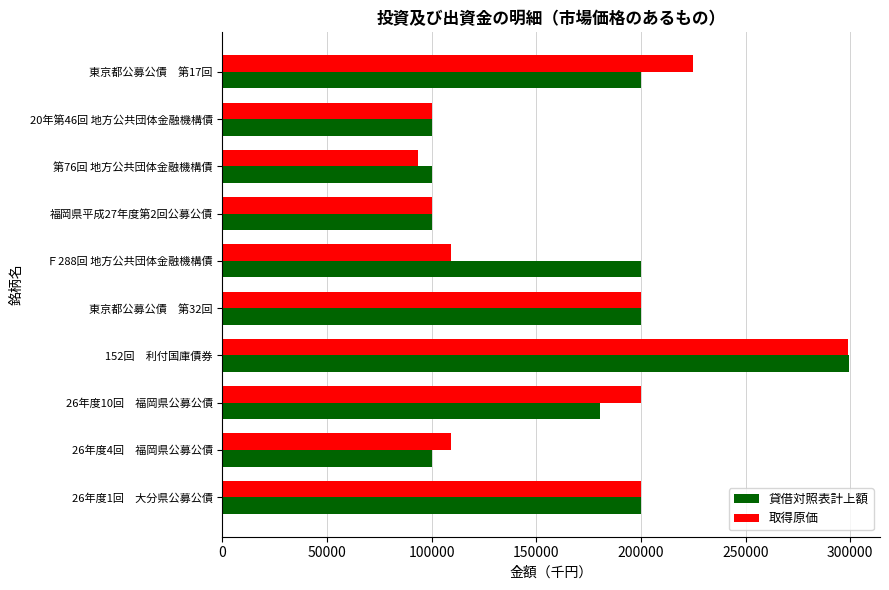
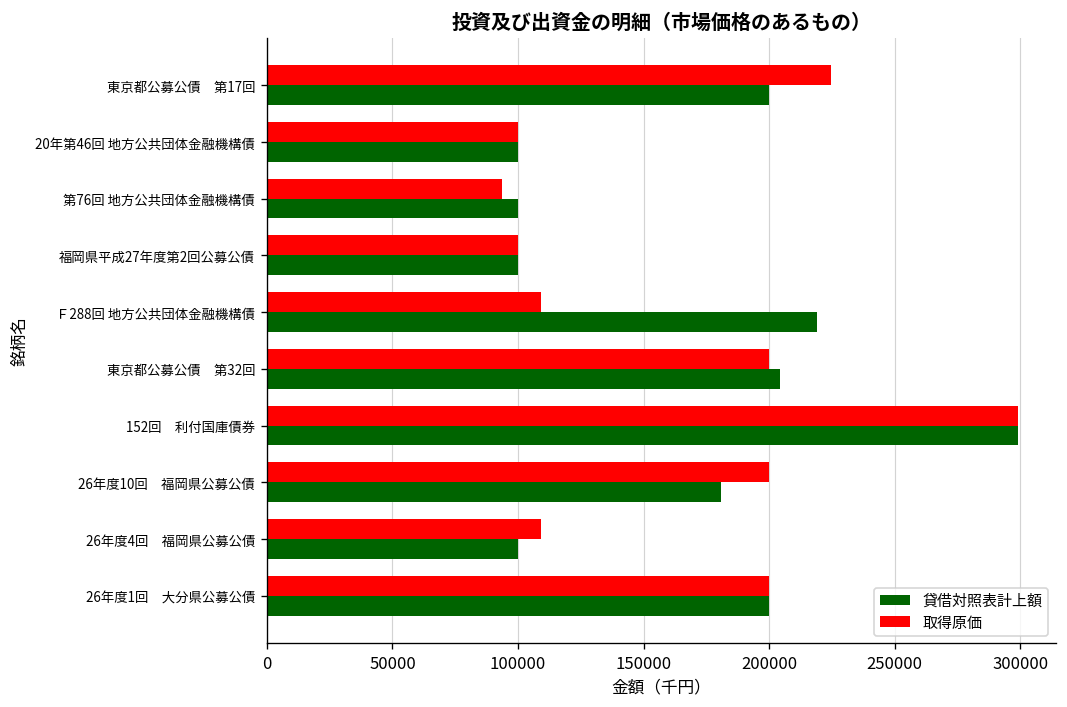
貸借対照表計上額, Ｆ288回 地方公共団体金融機構債: 200000 -> 219000
貸借対照表計上額, 東京都公募公債 第32回: 200000 -> 204000
